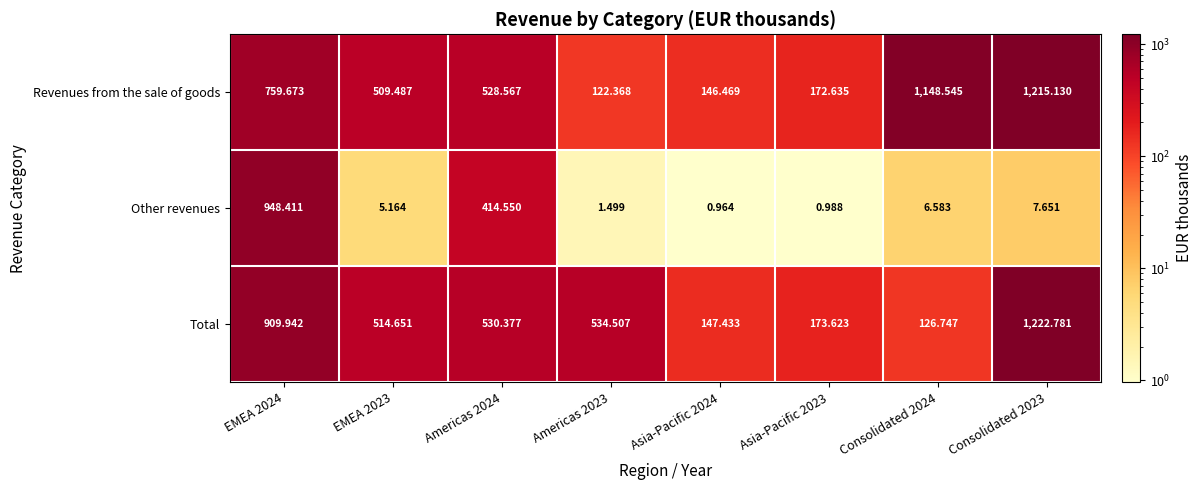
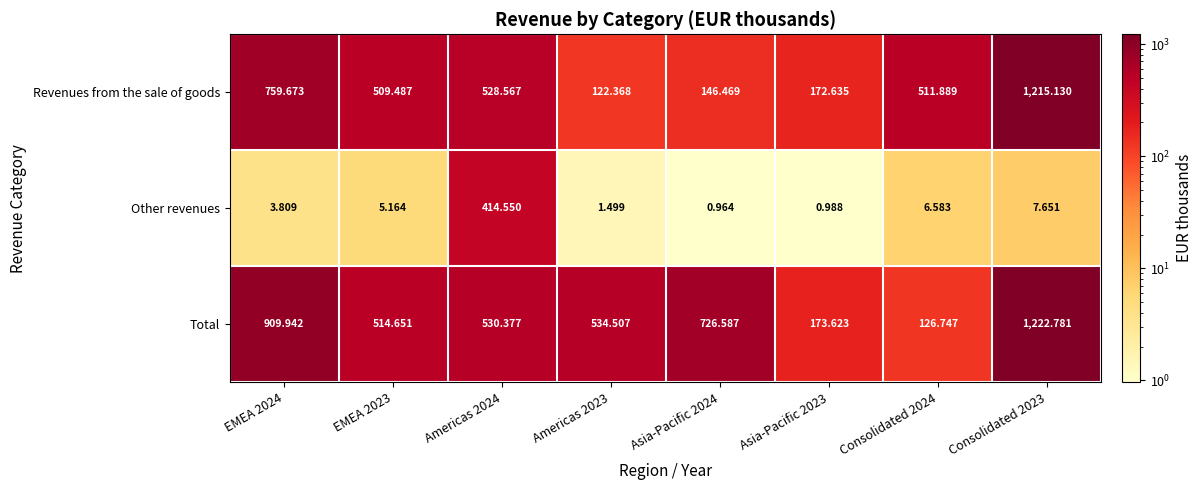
Revenues from the sale of goods, Consolidated 2024: 1,148.545 -> 511.889
Other revenues, EMEA 2024: 948.411 -> 3.809
Total, Asia-Pacific 2024: 147.433 -> 726.587
